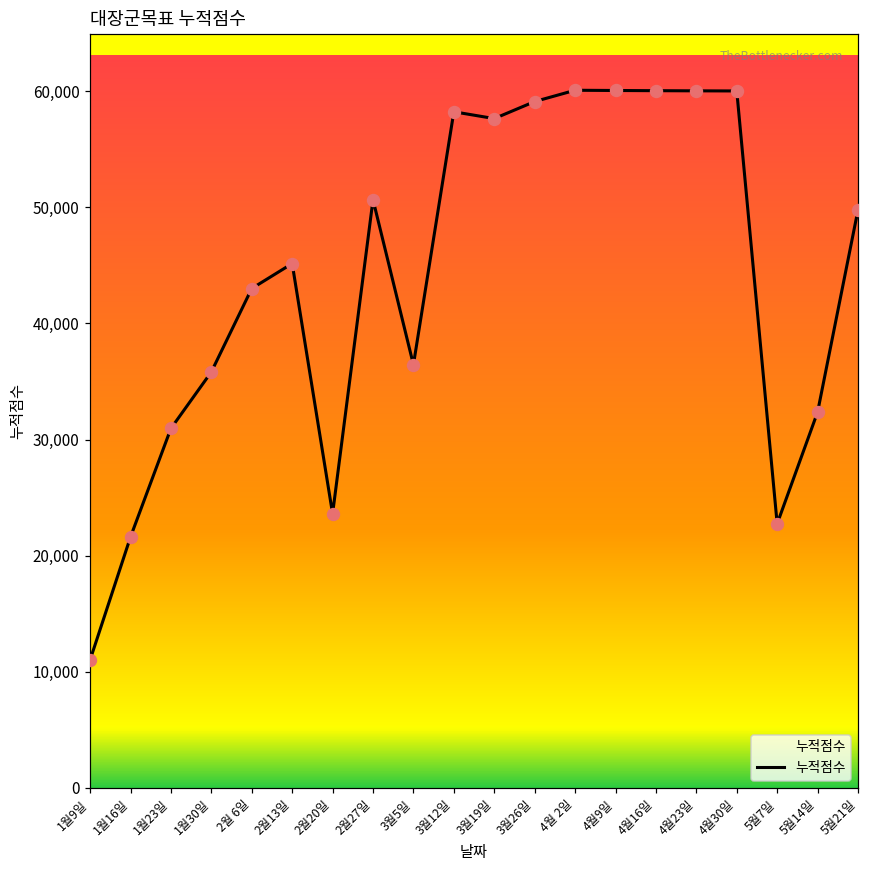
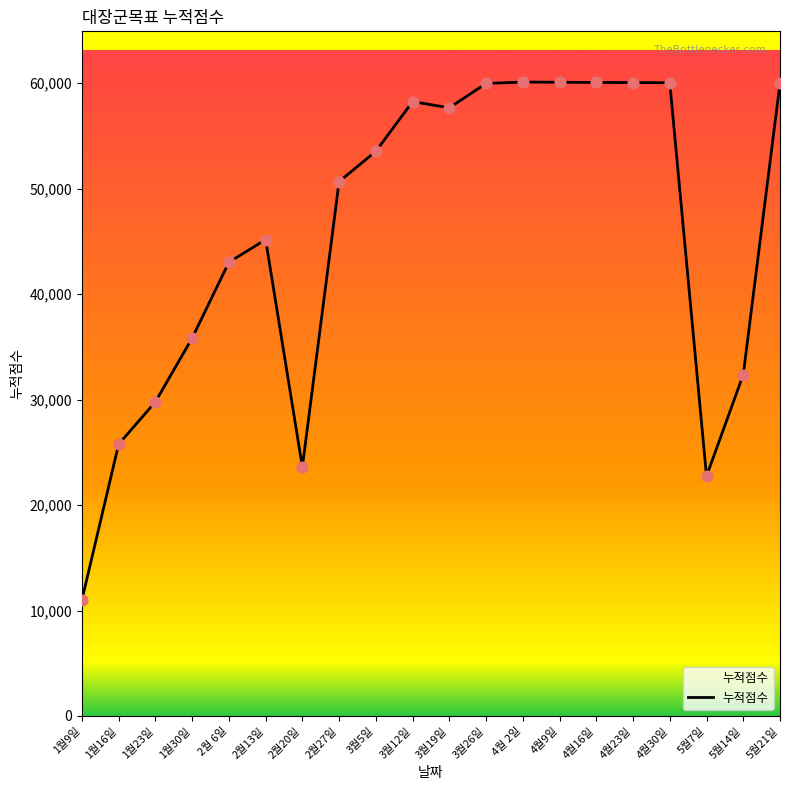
1월16일: 21,600 -> 25,800
1월23일: 31,000 -> 29,800
3월5일: 36,400 -> 53,500
3월26일: 59,100 -> 60,000
5월21일: 49,800 -> 60,000
